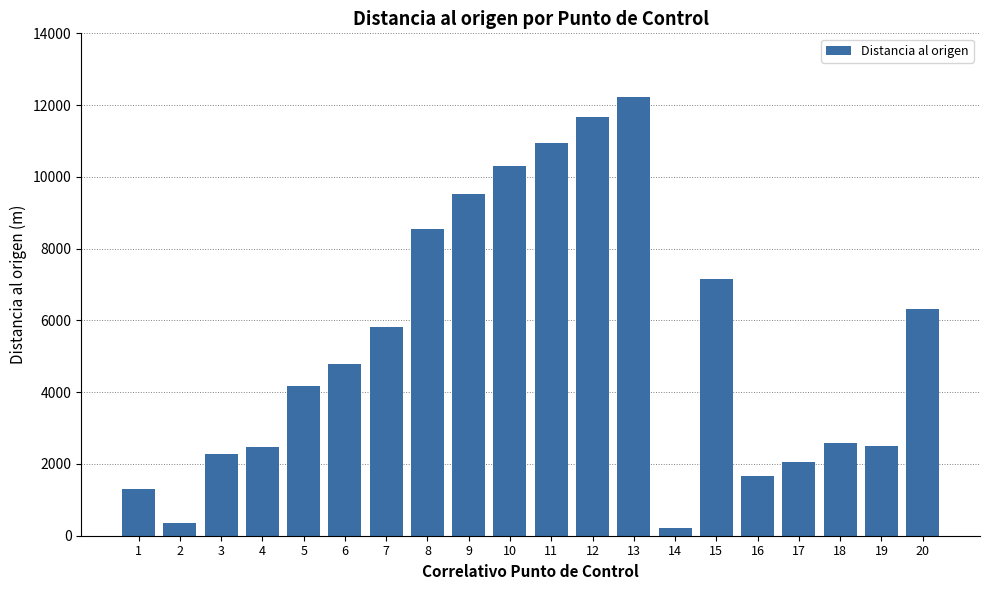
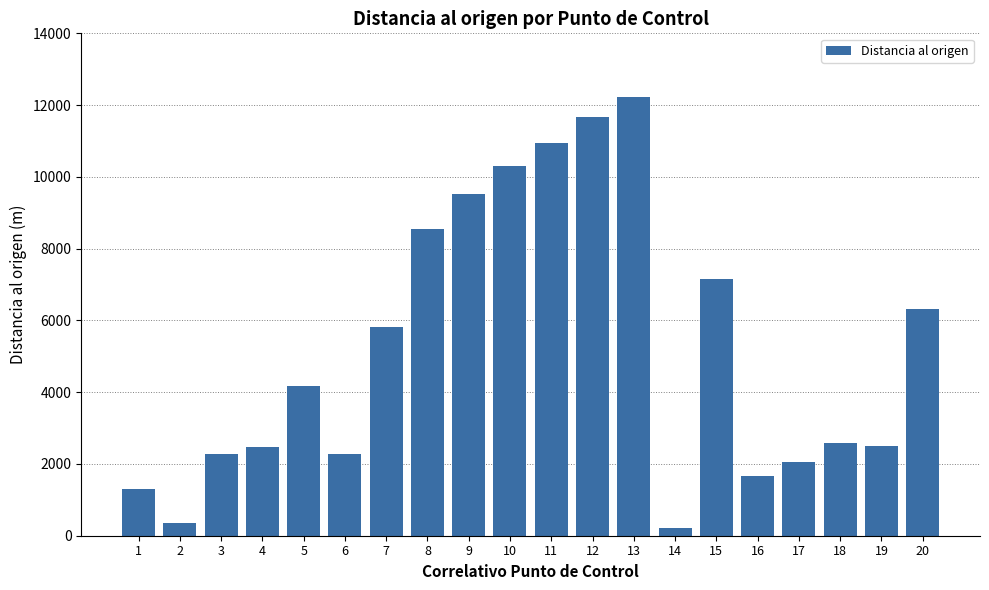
6: 4800 -> 2300
